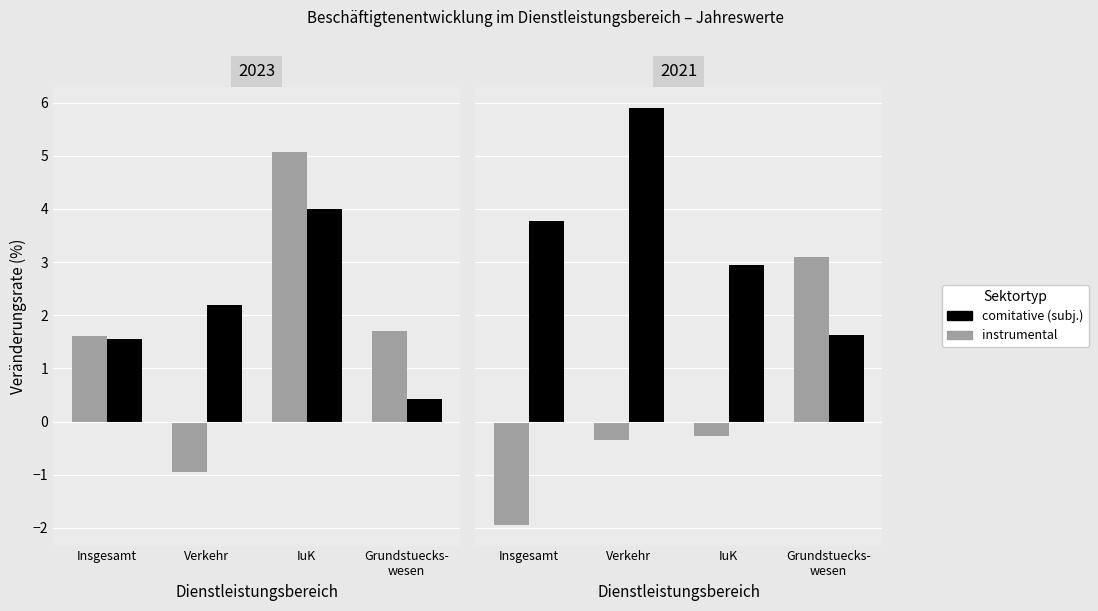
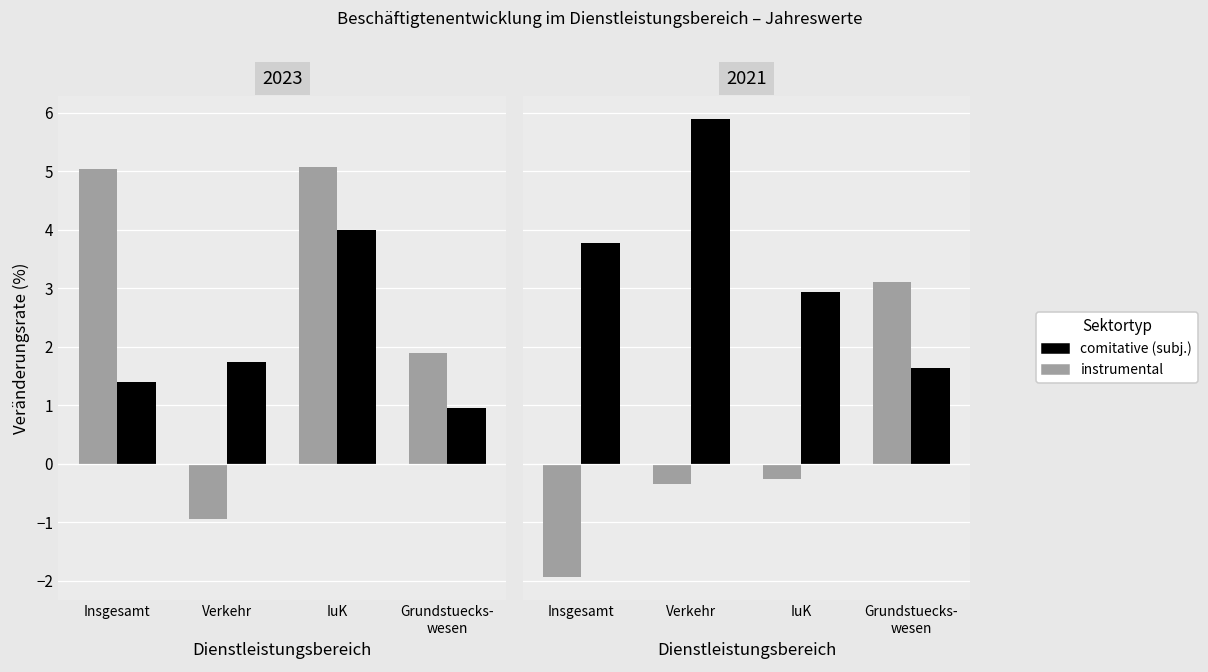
2023, instrumental, Insgesamt: 1.6 -> 5.0
2023, comitative (subj.), Insgesamt: 1.6 -> 1.4
2023, comitative (subj.), Verkehr: 2.2 -> 1.7
2023, instrumental, Grundstuecks- wesen: 1.7 -> 1.9
2023, comitative (subj.), Grundstuecks- wesen: 0.4 -> 1.0
